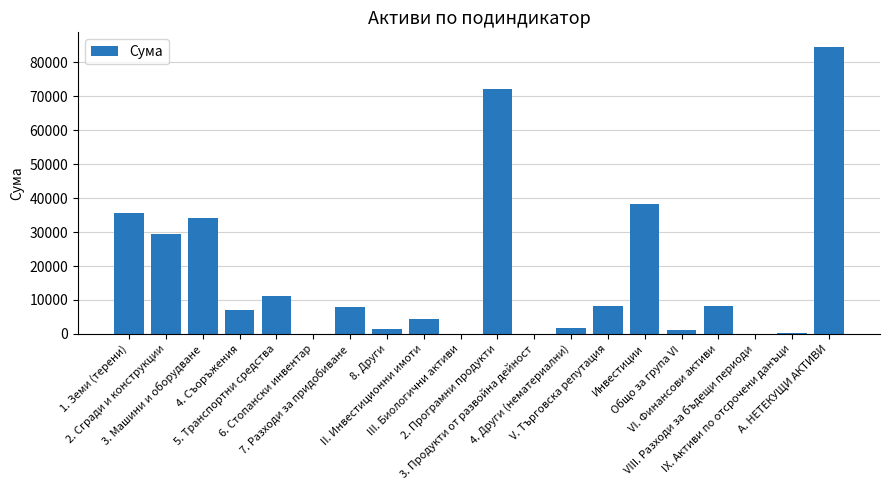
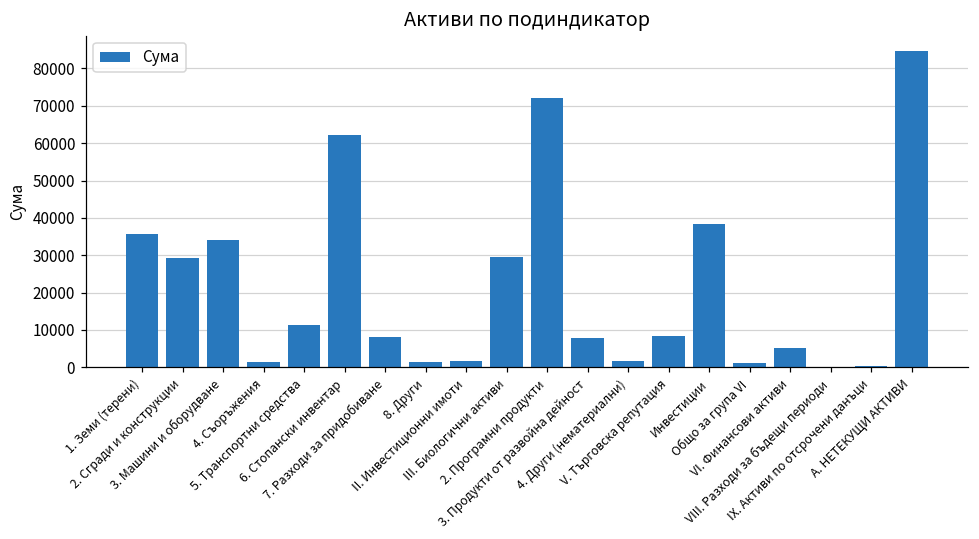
4. Съоръжения: 7000 -> 1000
6. Стопански инвентар: 0 -> 62000
II. Инвестиционни имоти: 4000 -> 2000
III. Биологични активи: 0 -> 30000
3. Продукти от развойна дейност: 0 -> 8000
VI. Финансови активи: 8000 -> 5000
